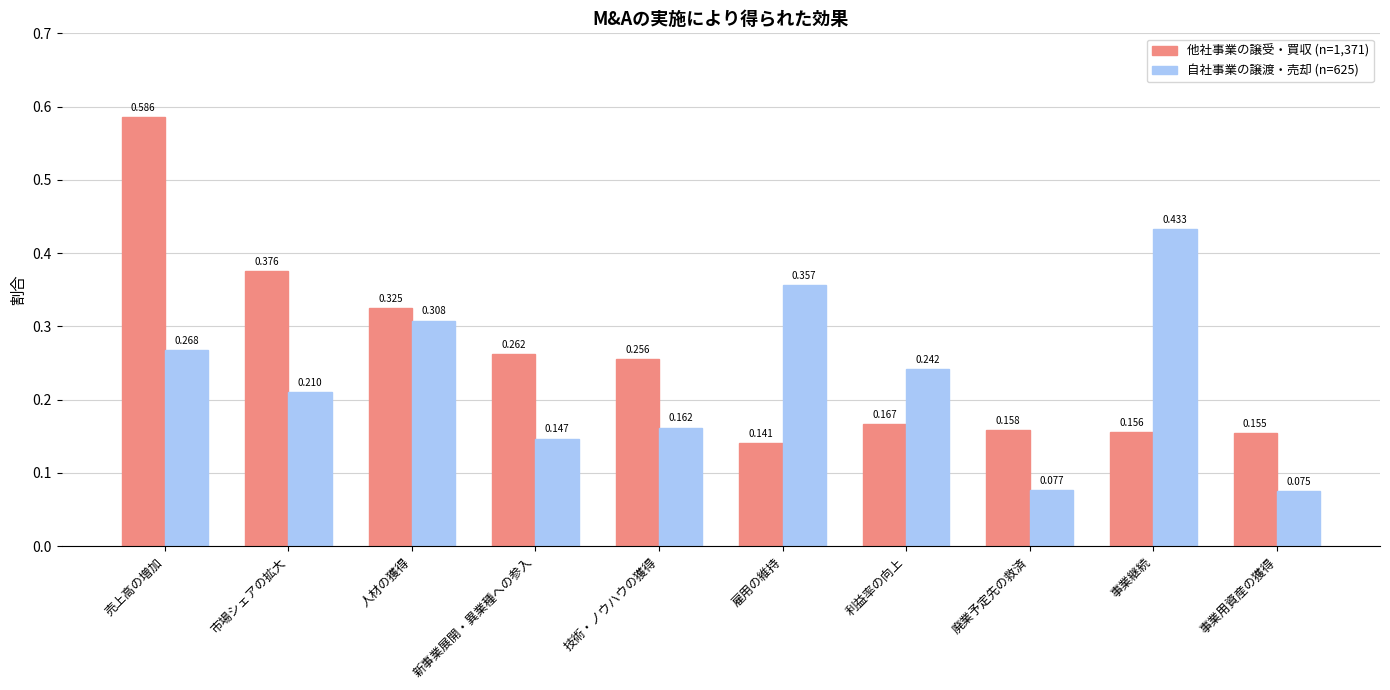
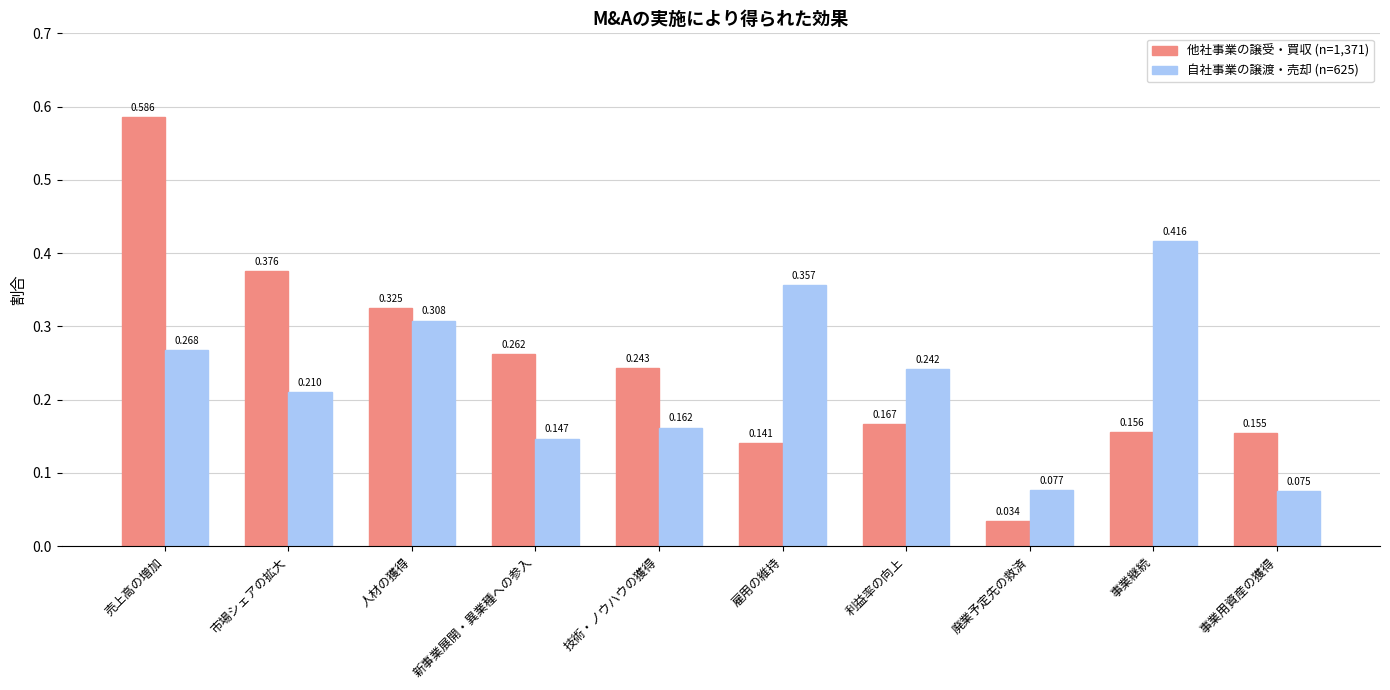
他社事業の譲受・買収 (n=1,371), 技術・ノウハウの獲得: 0.256 -> 0.243
他社事業の譲受・買収 (n=1,371), 廃業予定先の救済: 0.158 -> 0.034
自社事業の譲渡・売却 (n=625), 事業継続: 0.433 -> 0.416
